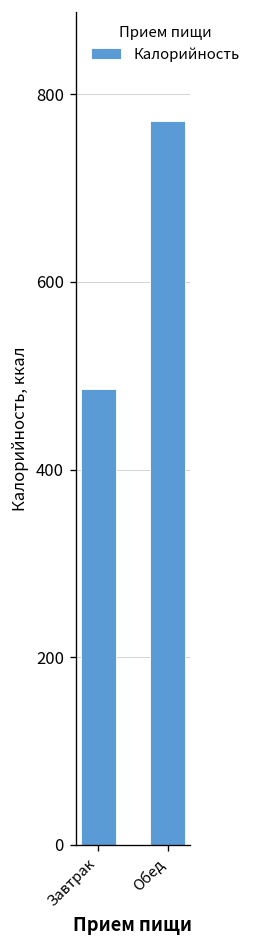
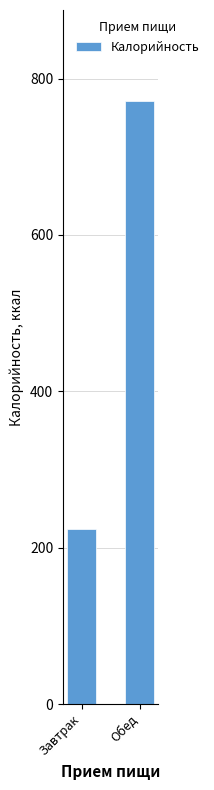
Завтрак: 490 -> 220
